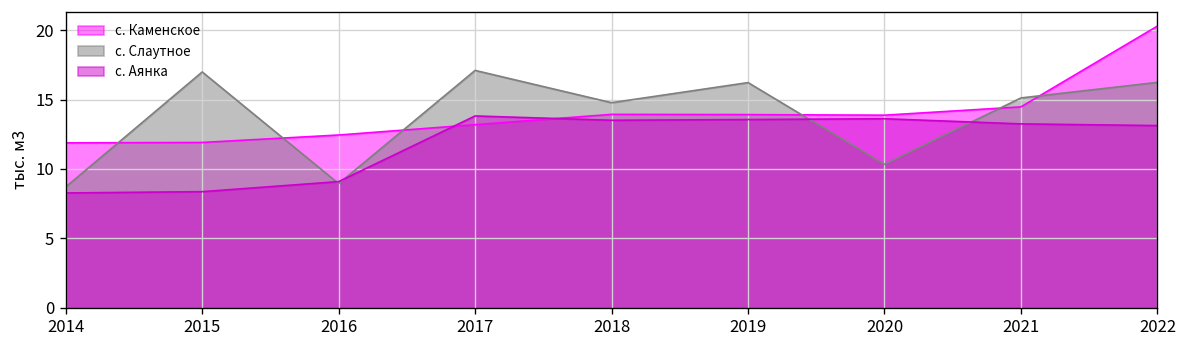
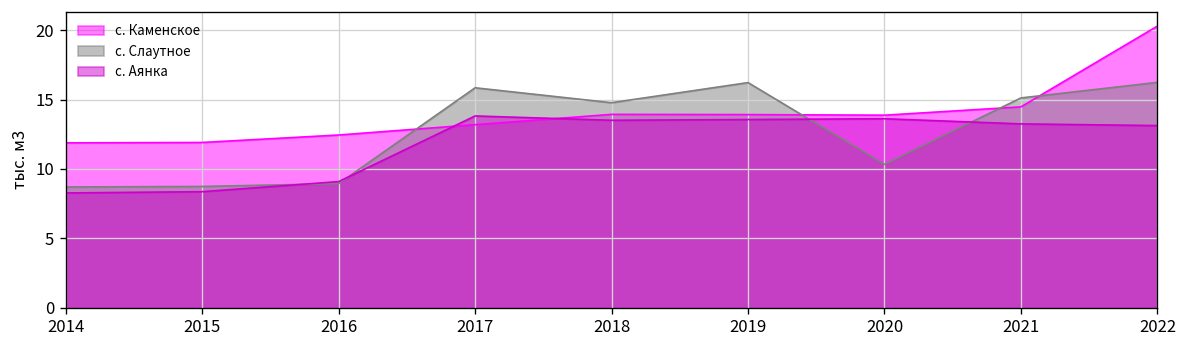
с. Слаутное, 2015: 17.0 -> 8.7
с. Слаутное, 2017: 17.1 -> 15.9
